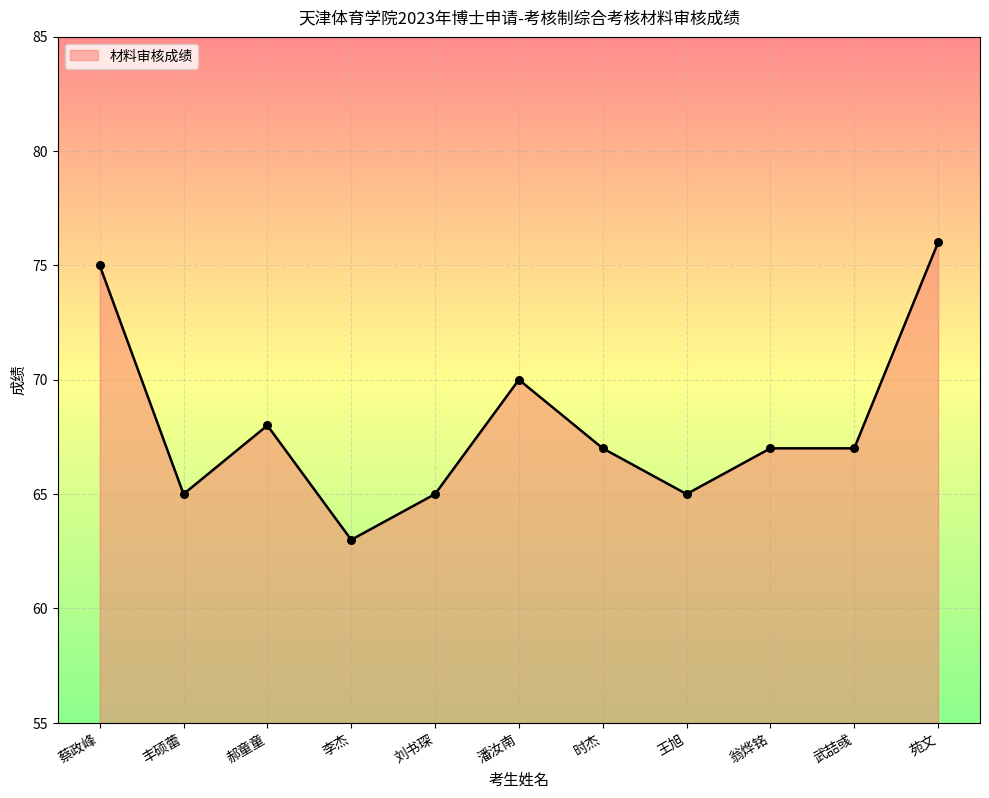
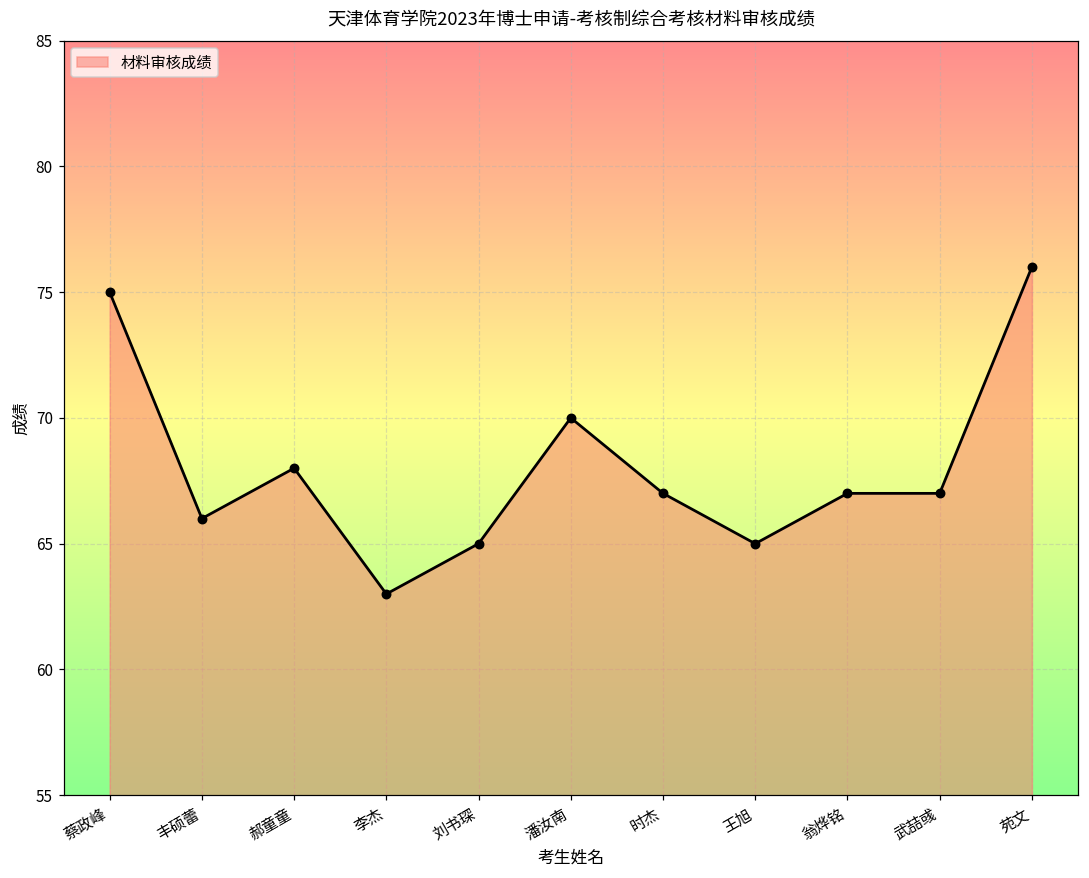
丰硕蕾: 65 -> 66
